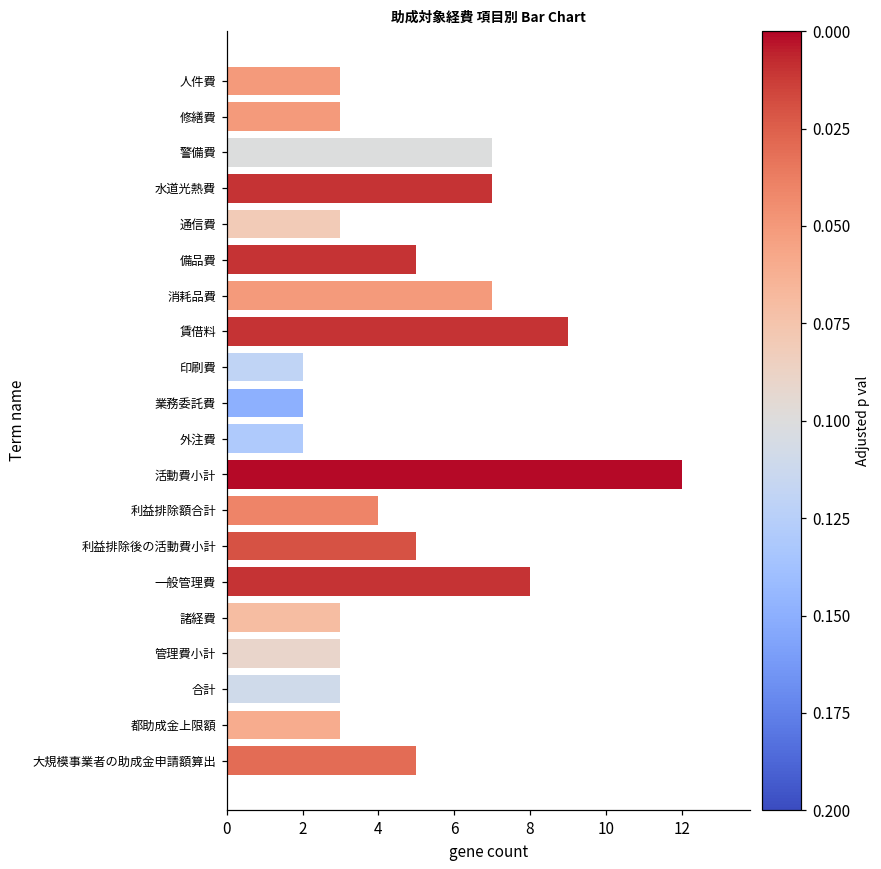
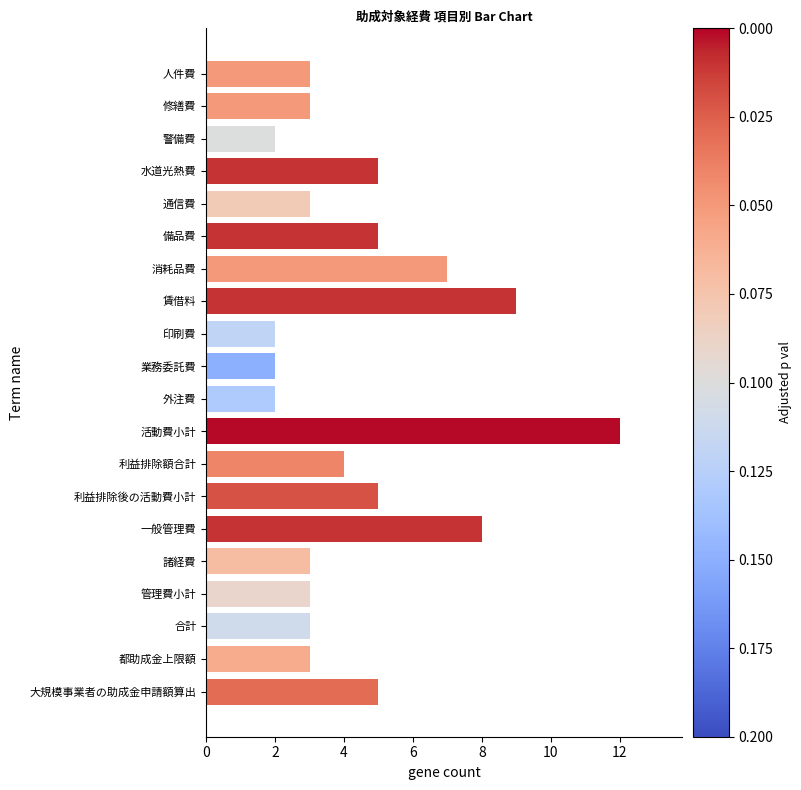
警備費: 7 -> 2
水道光熱費: 7 -> 5
